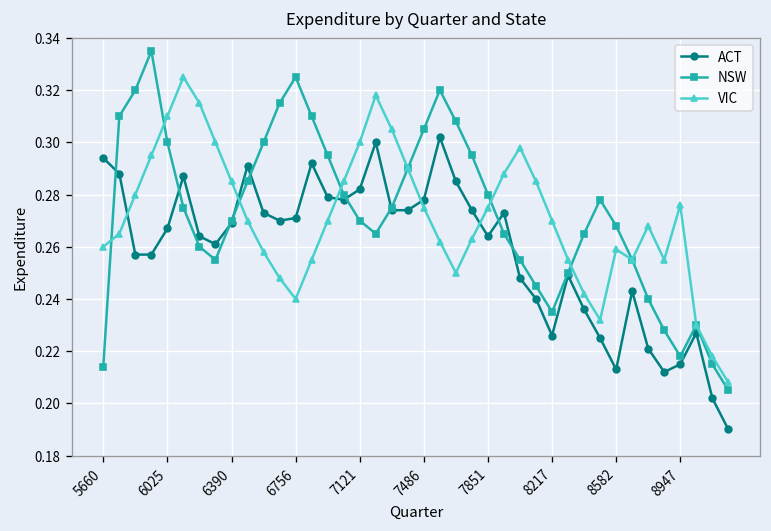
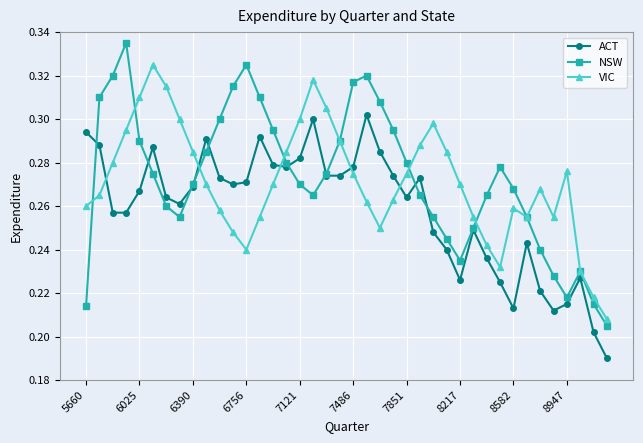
NSW, 6025: 0.30 -> 0.29
NSW, 7486: 0.305 -> 0.317
